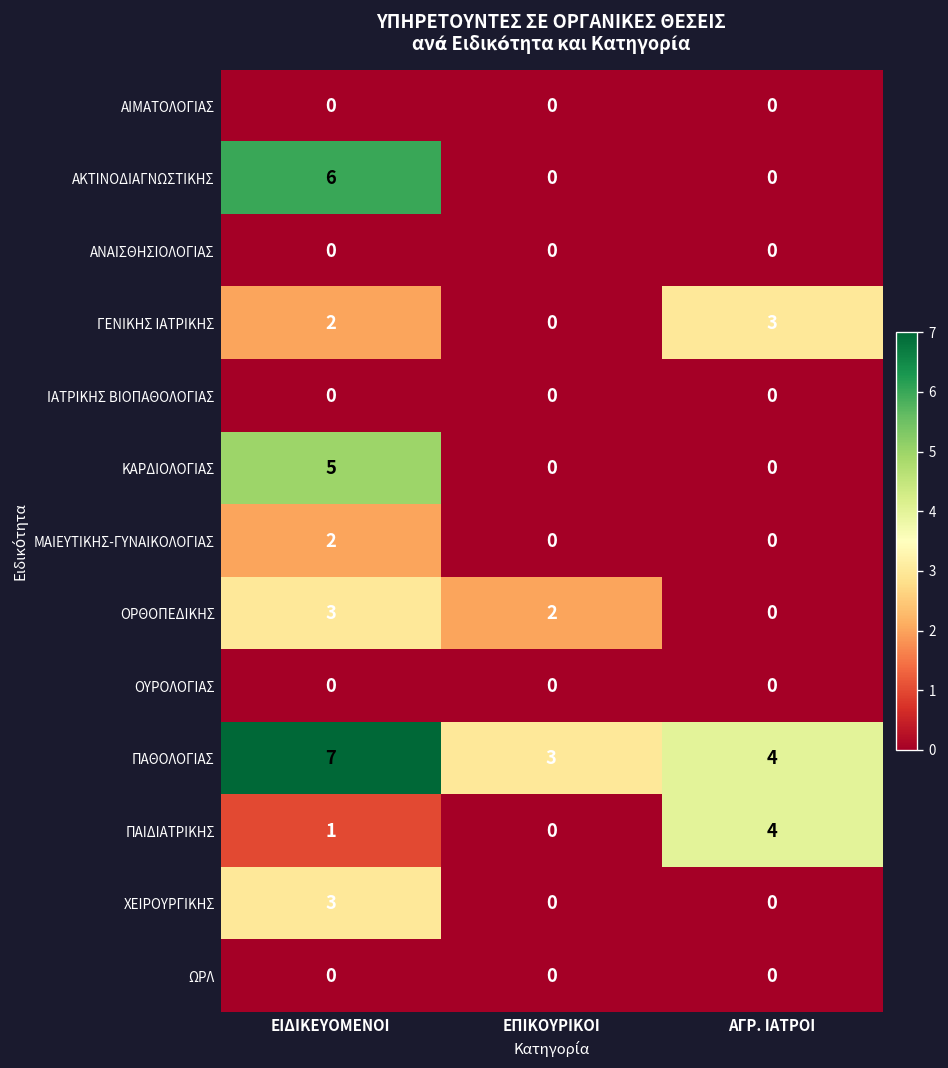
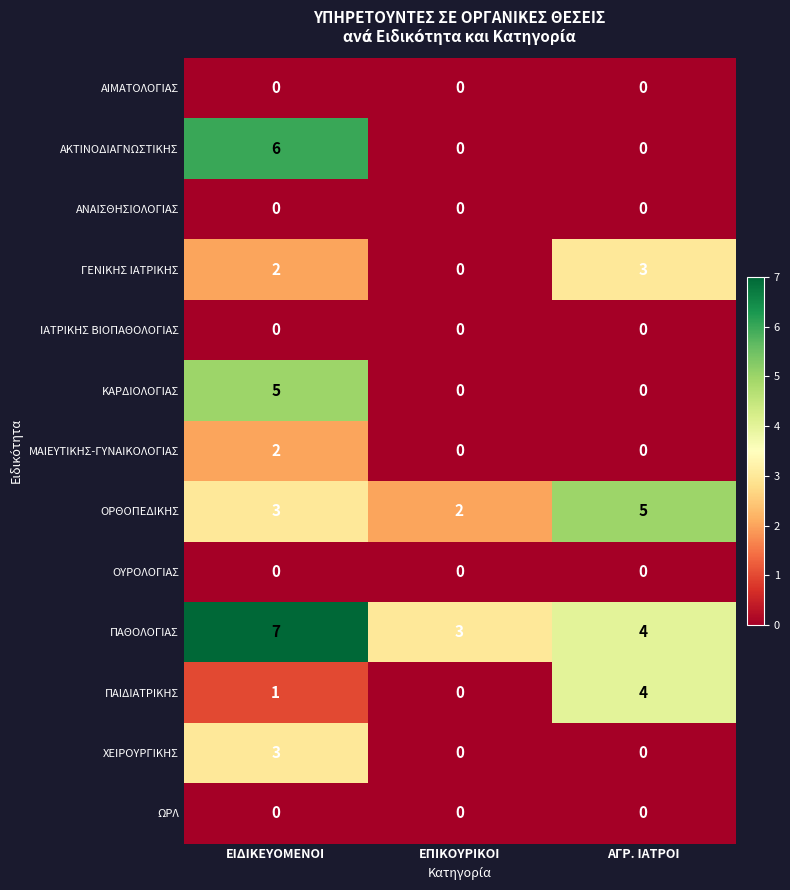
ΟΡΘΟΠΕΔΙΚΗΣ, ΑΓΡ. ΙΑΤΡΟΙ: 0 -> 5
